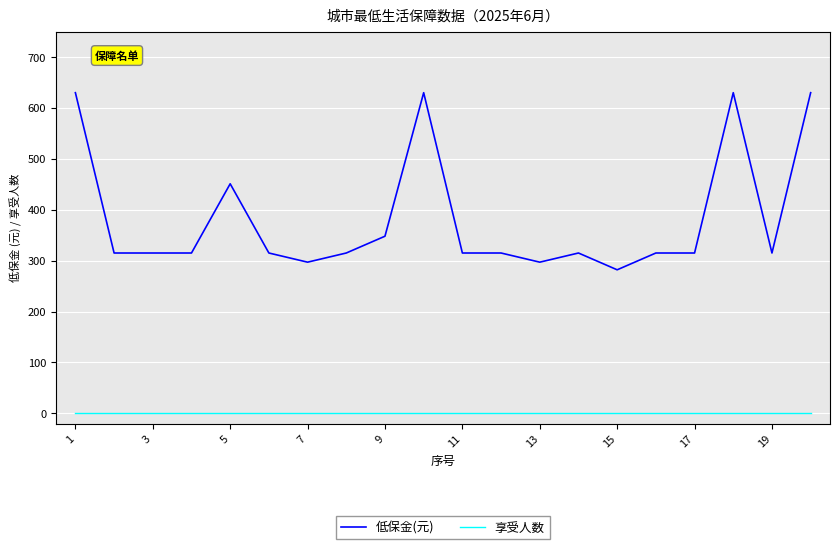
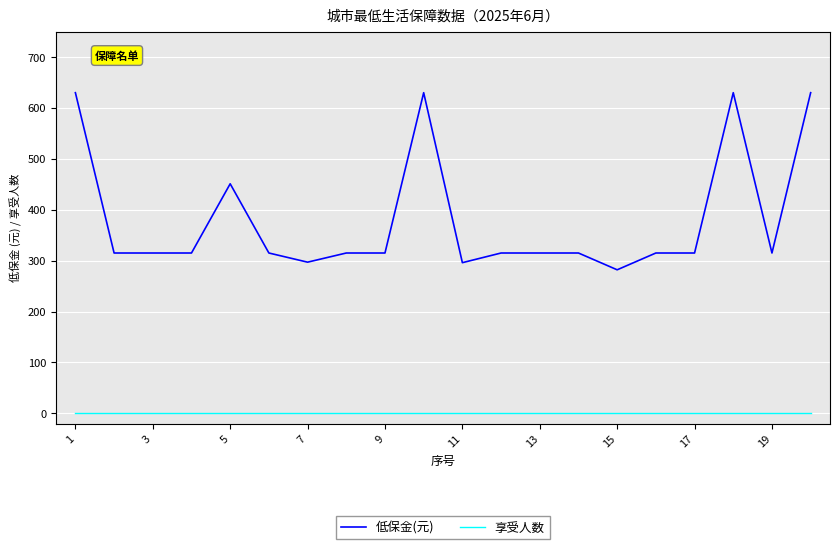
低保金(元), 9: 350 -> 320
低保金(元), 11: 320 -> 300
低保金(元), 13: 300 -> 320
